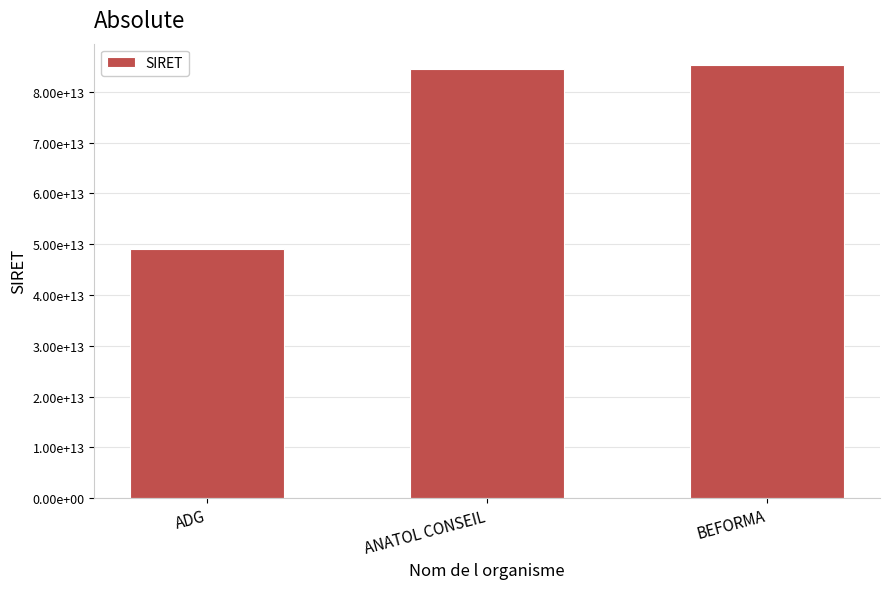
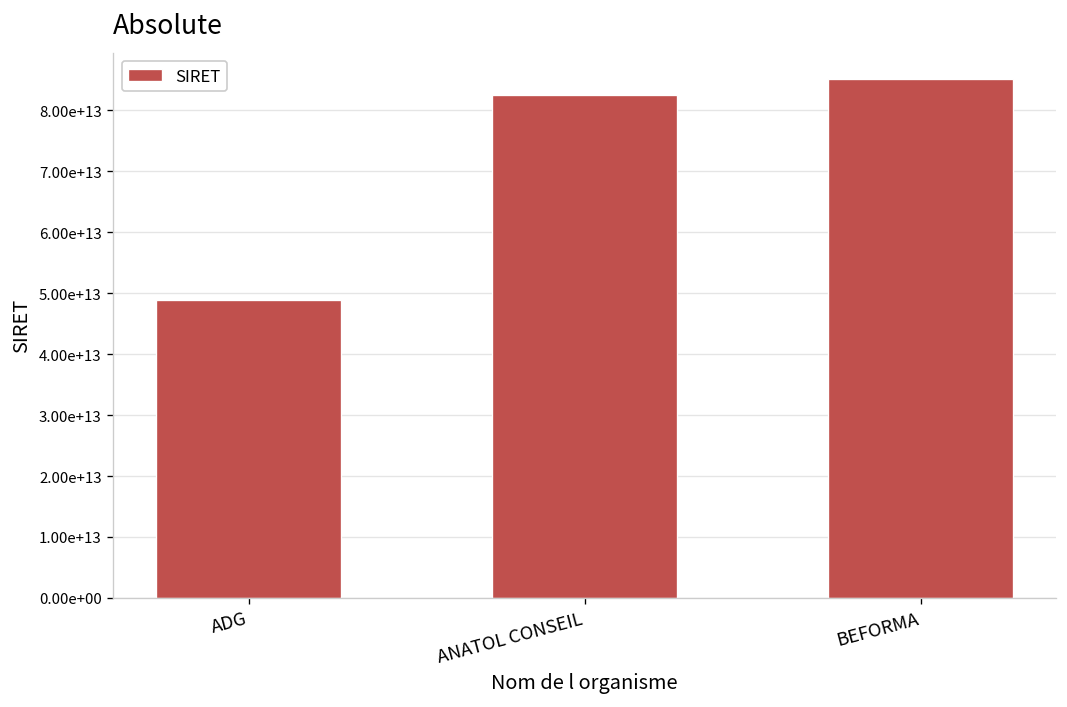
ANATOL CONSEIL: 84000000000000 -> 83000000000000
